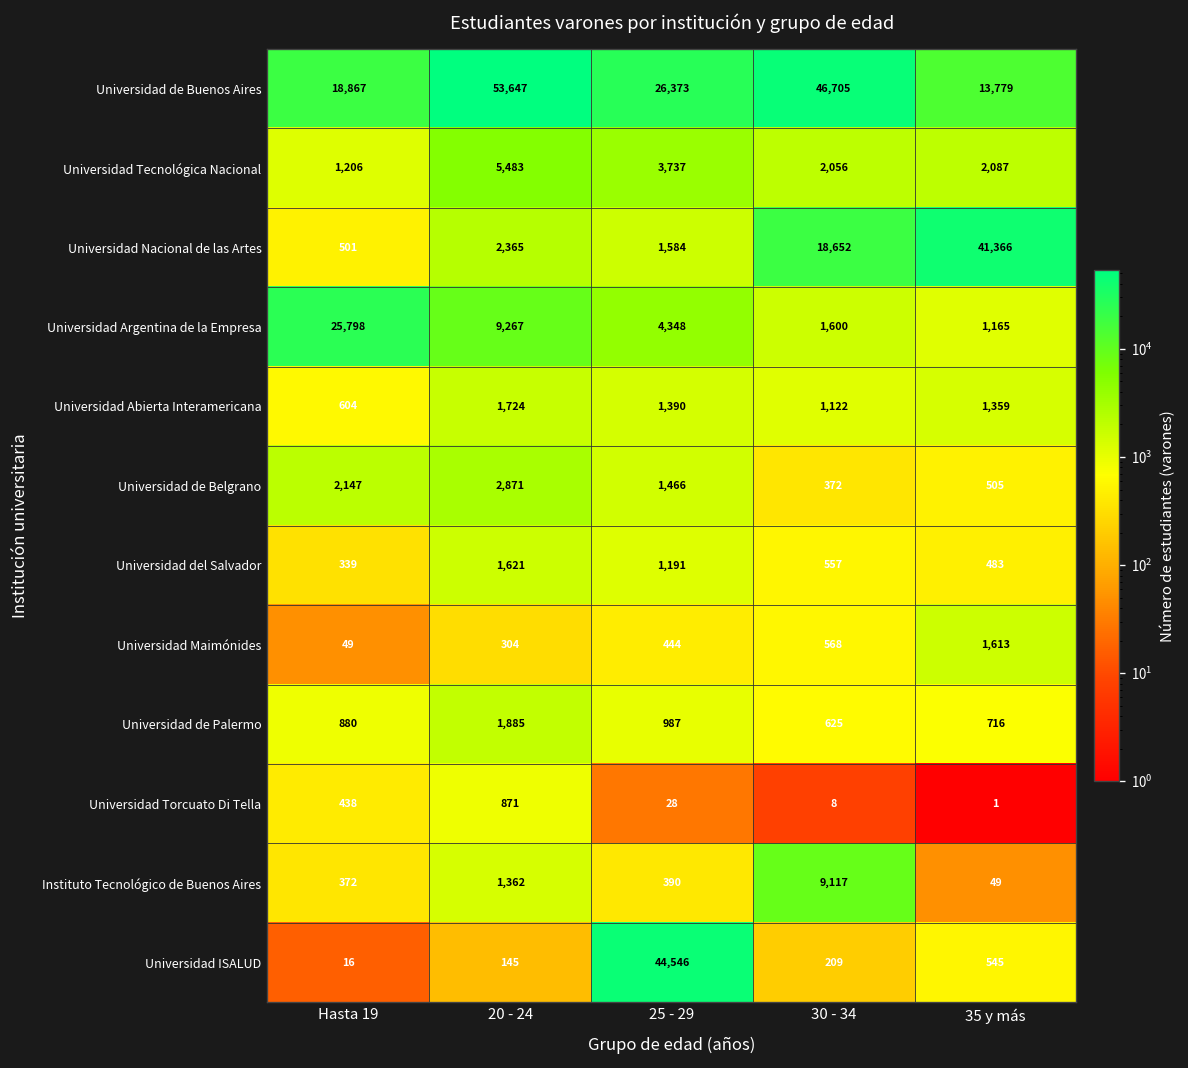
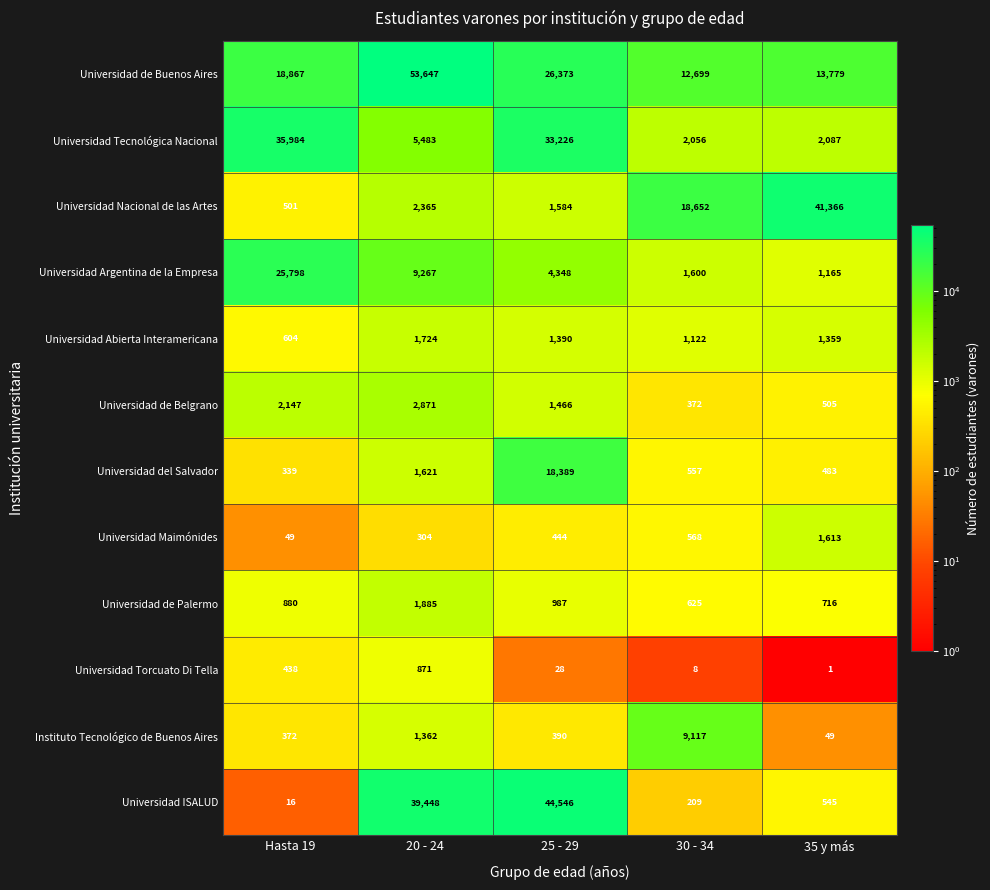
Universidad de Buenos Aires, 30 - 34: 46,705 -> 12,699
Universidad Tecnológica Nacional, Hasta 19: 1,206 -> 35,984
Universidad Tecnológica Nacional, 25 - 29: 3,737 -> 33,226
Universidad del Salvador, 25 - 29: 1,191 -> 18,389
Universidad ISALUD, 20 - 24: 145 -> 39,448
